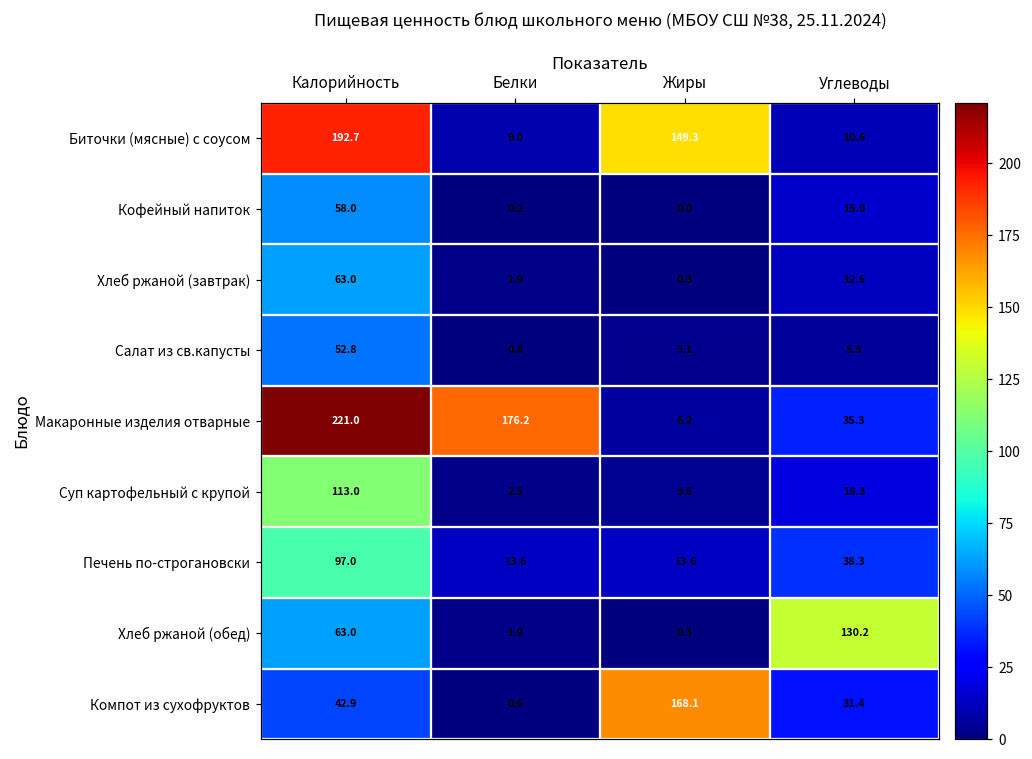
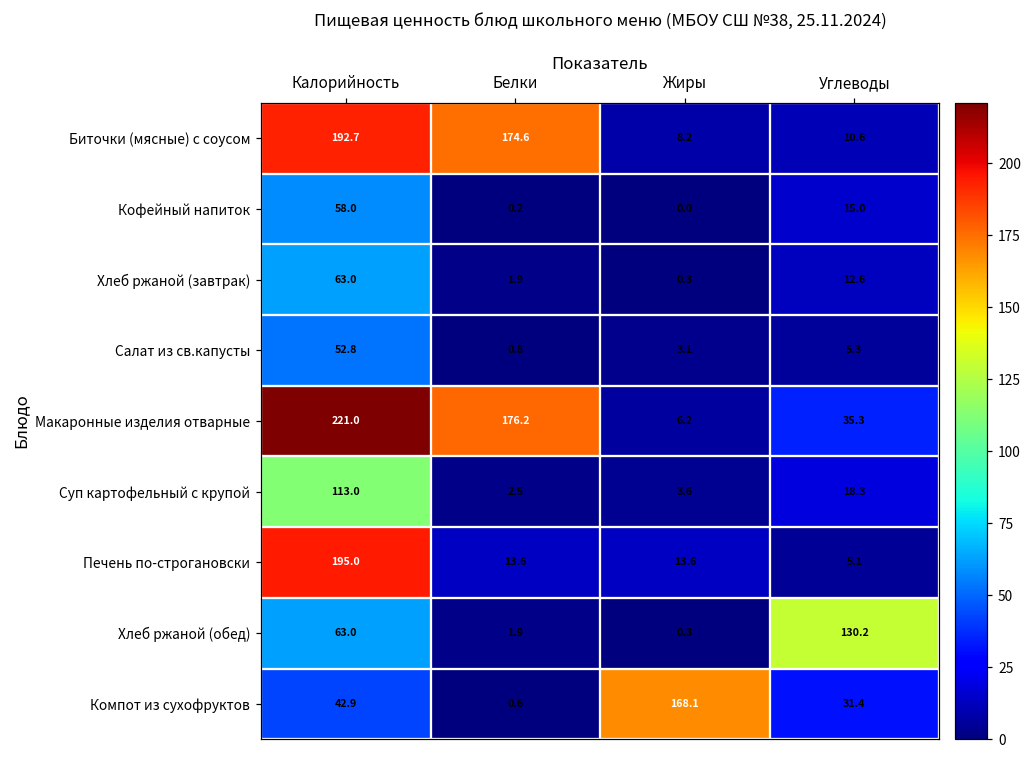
Биточки (мясные) с соусом, Белки: 9.0 -> 174.6
Биточки (мясные) с соусом, Жиры: 149.3 -> 8.2
Печень по-строгановски, Калорийность: 97.0 -> 195.0
Печень по-строгановски, Углеводы: 38.3 -> 5.1
